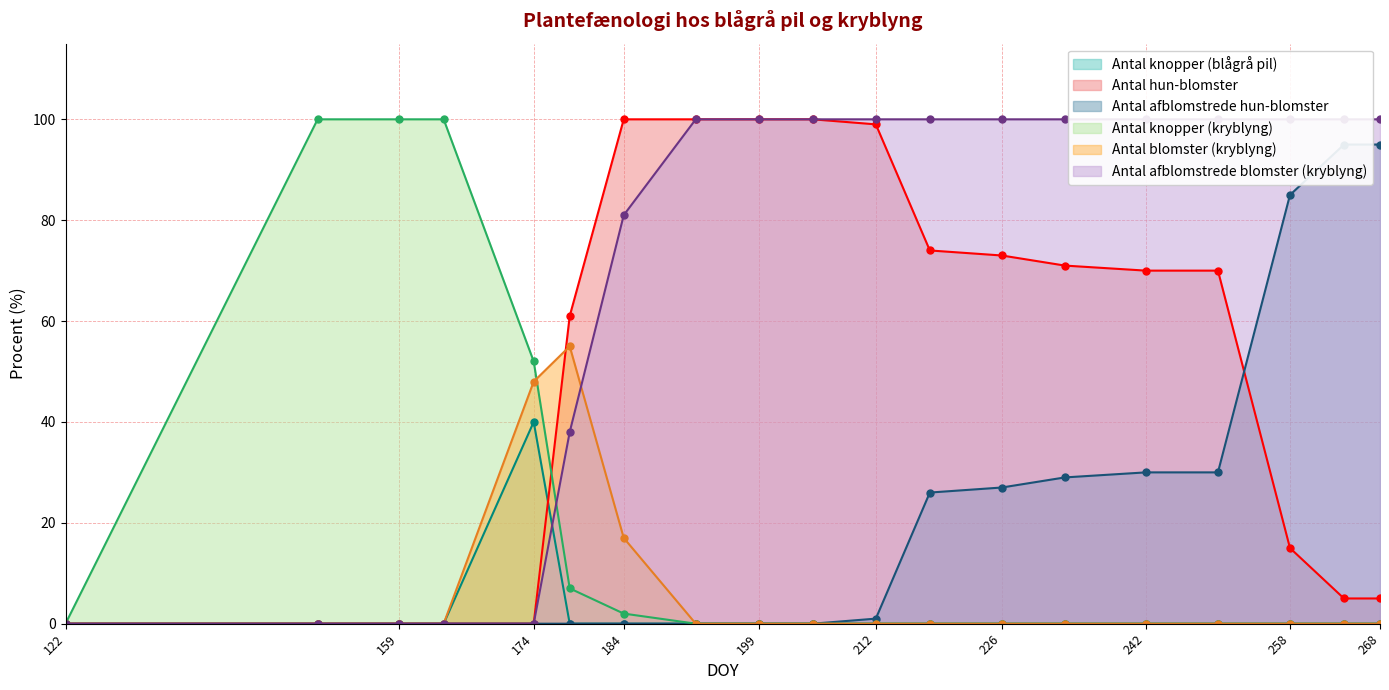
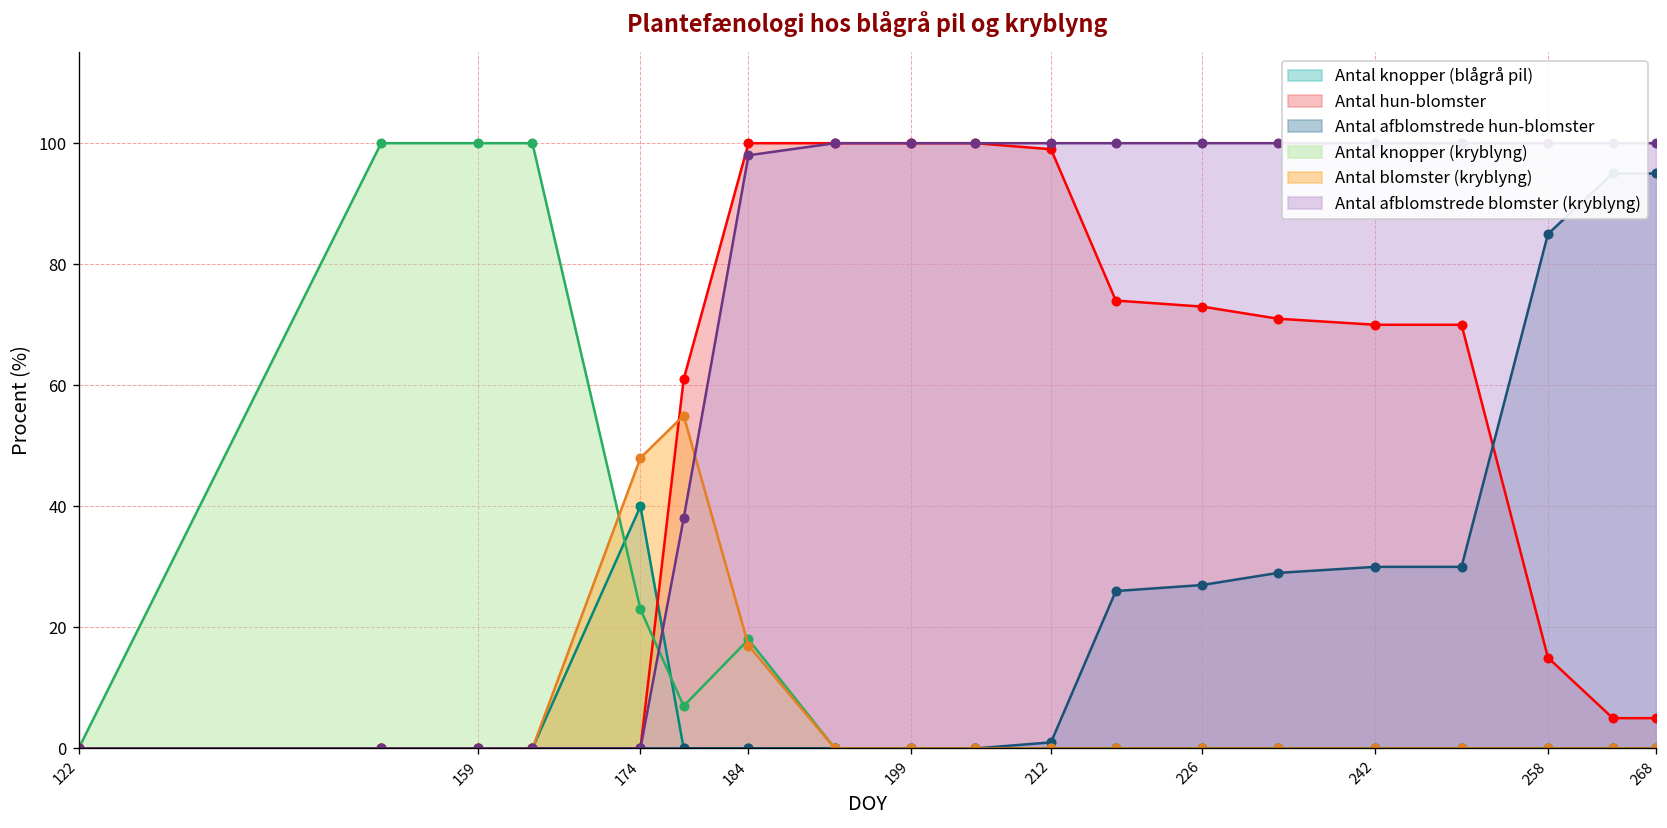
Antal knopper (kryblyng), 174: 52 -> 23
Antal knopper (kryblyng), 184: 2 -> 18
Antal afblomstrede blomster (kryblyng), 184: 81 -> 98
